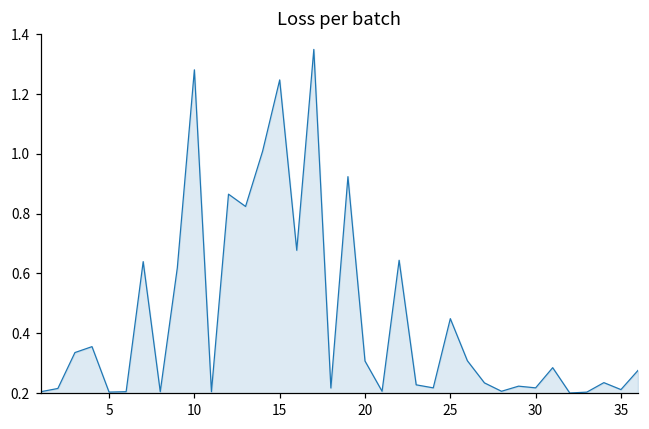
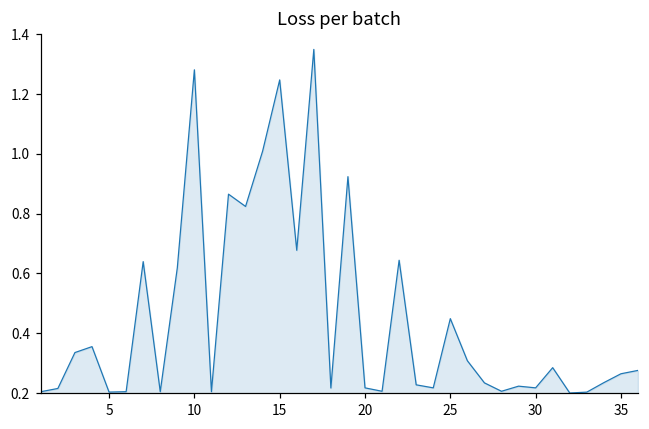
20: 0.31 -> 0.22
35: 0.21 -> 0.26
